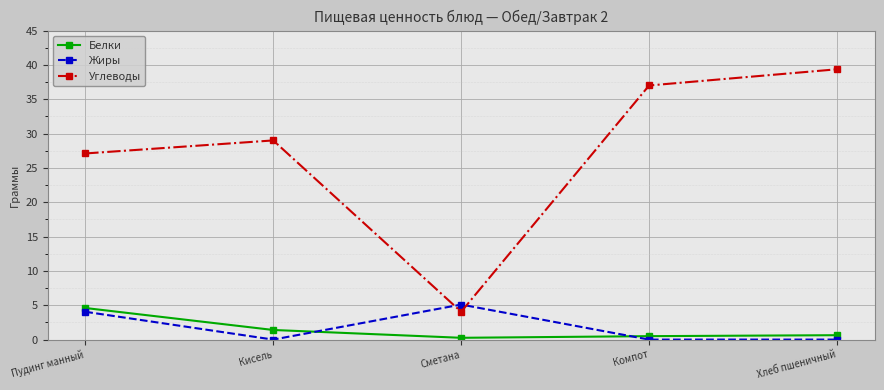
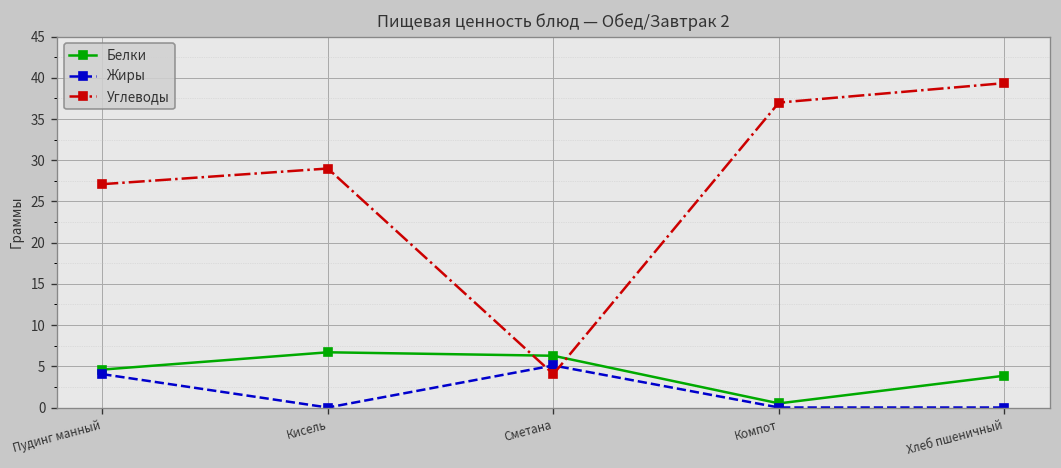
Белки, Кисель: 1 -> 7
Белки, Сметана: 0 -> 6
Белки, Хлеб пшеничный: 1 -> 4
